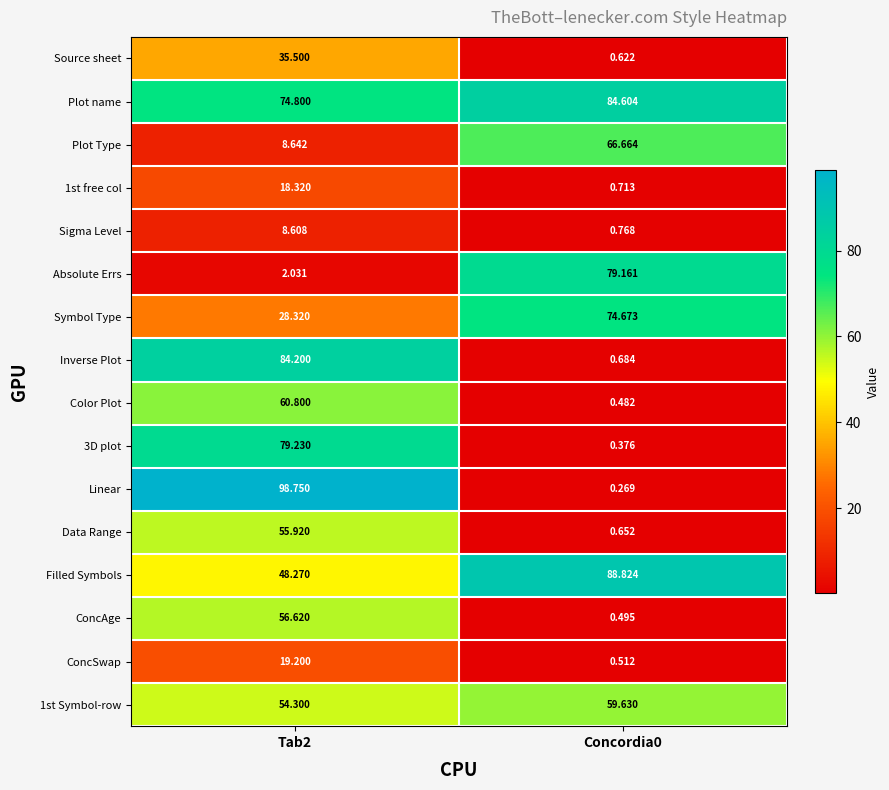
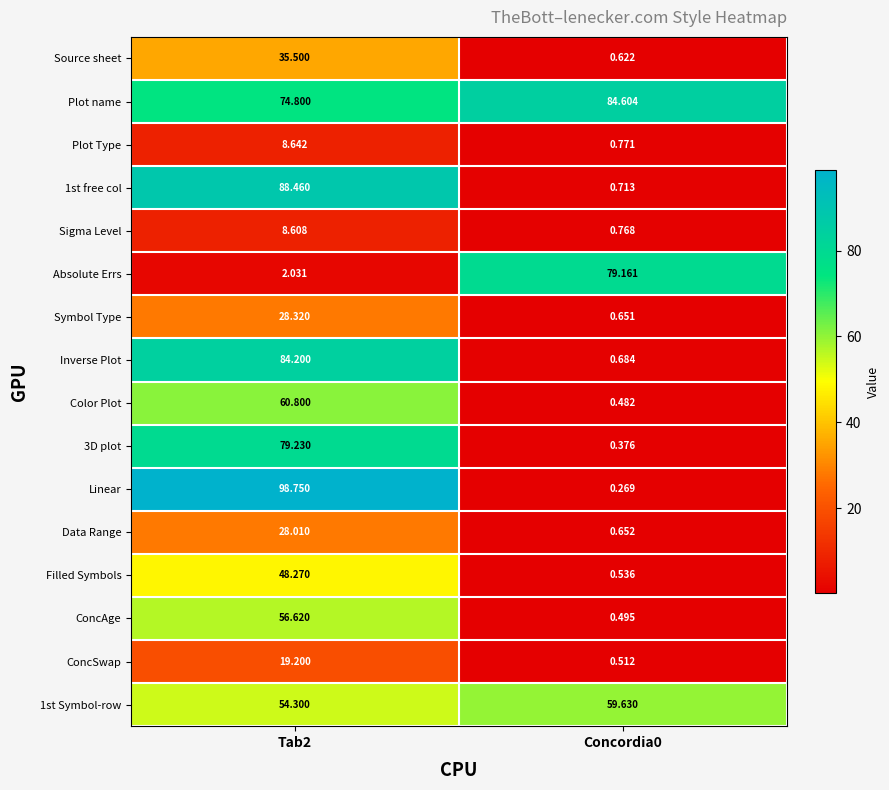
Plot Type, Concordia0: 66.664 -> 0.771
1st free col, Tab2: 18.320 -> 88.460
Symbol Type, Concordia0: 74.673 -> 0.651
Data Range, Tab2: 55.920 -> 28.010
Filled Symbols, Concordia0: 88.824 -> 0.536
